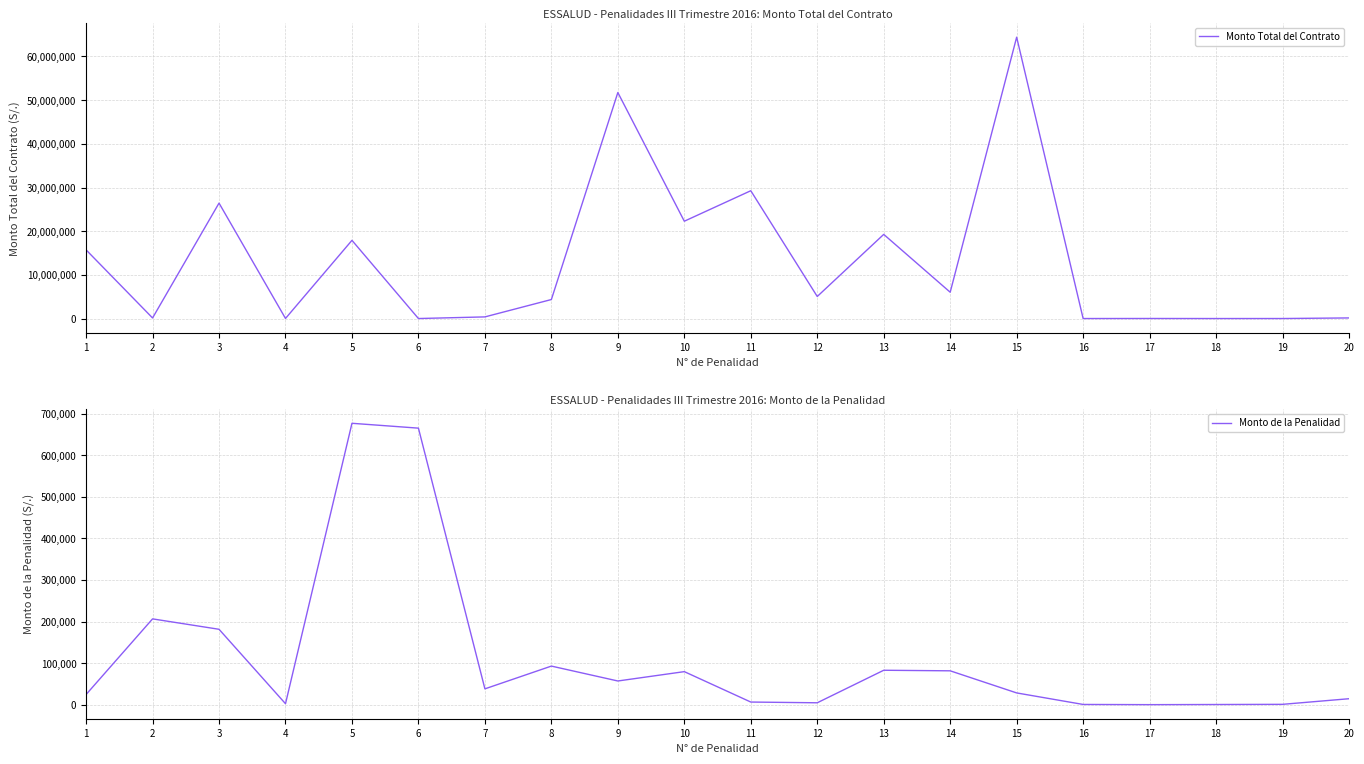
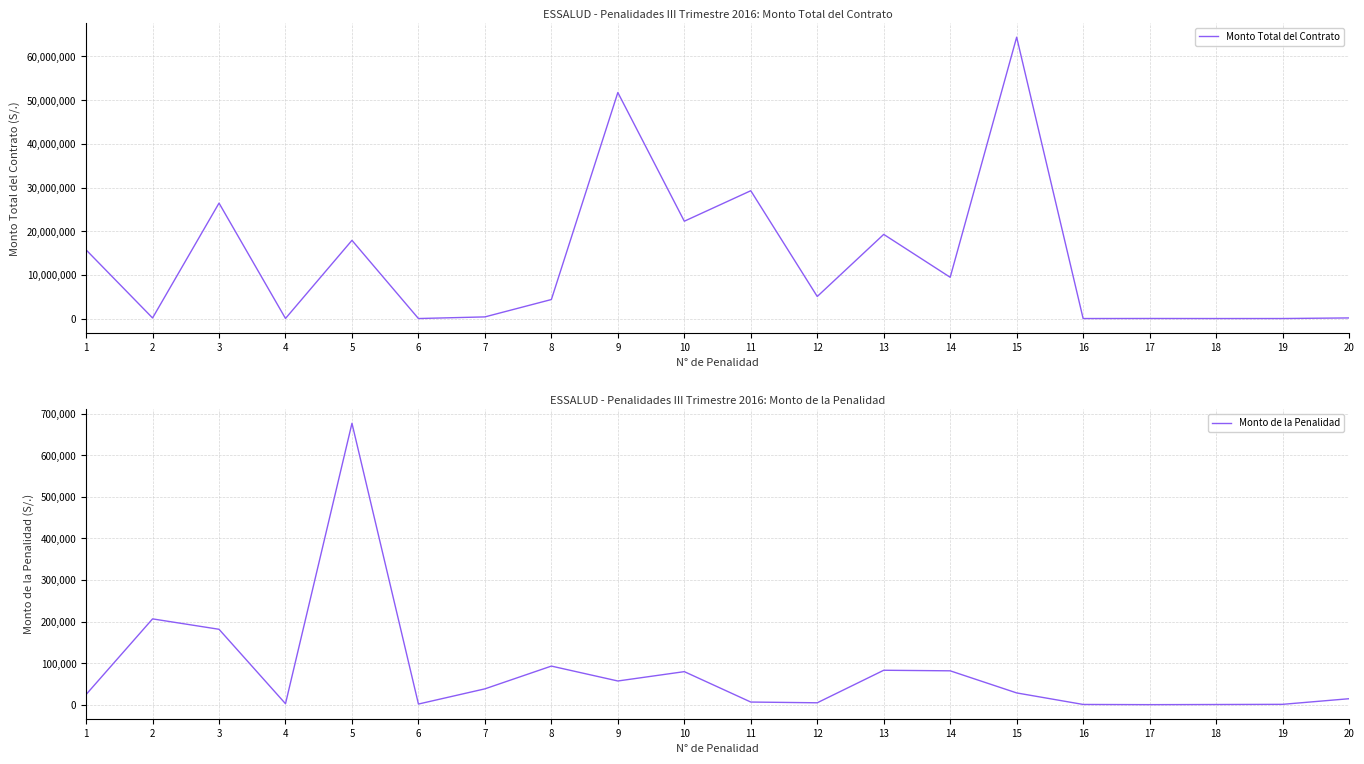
ESSALUD - Penalidades III Trimestre 2016: Monto Total del Contrato, 14: 6,000,000 -> 9,000,000
ESSALUD - Penalidades III Trimestre 2016: Monto de la Penalidad, 6: 660,000 -> 0
